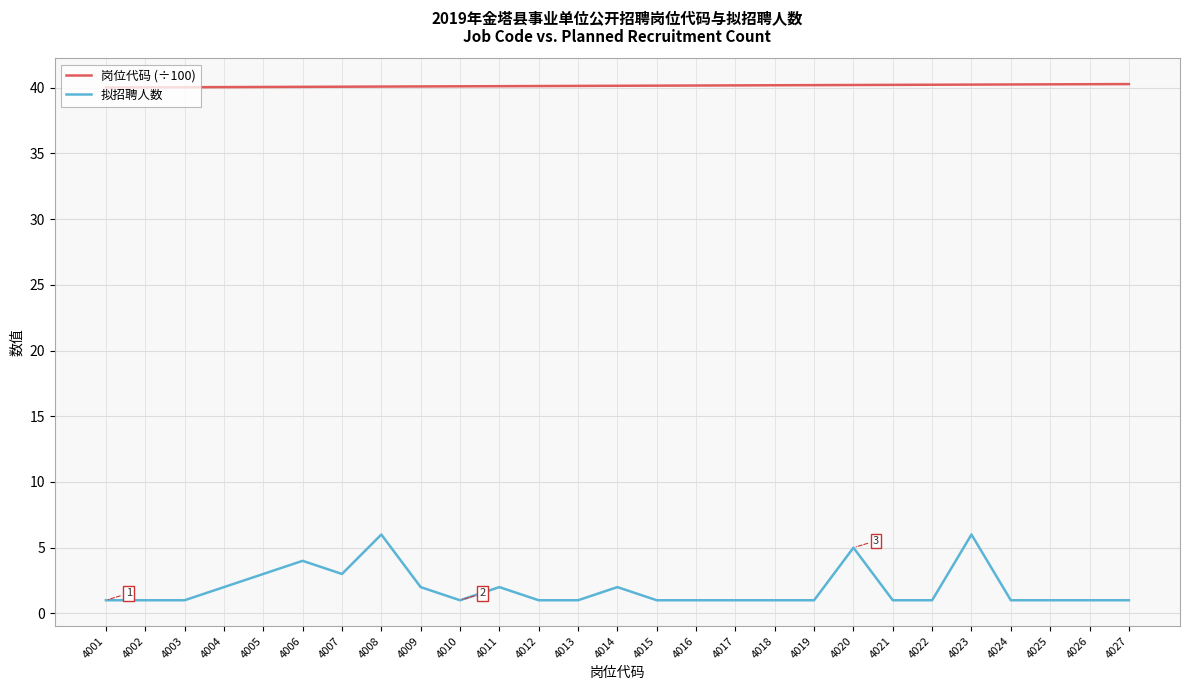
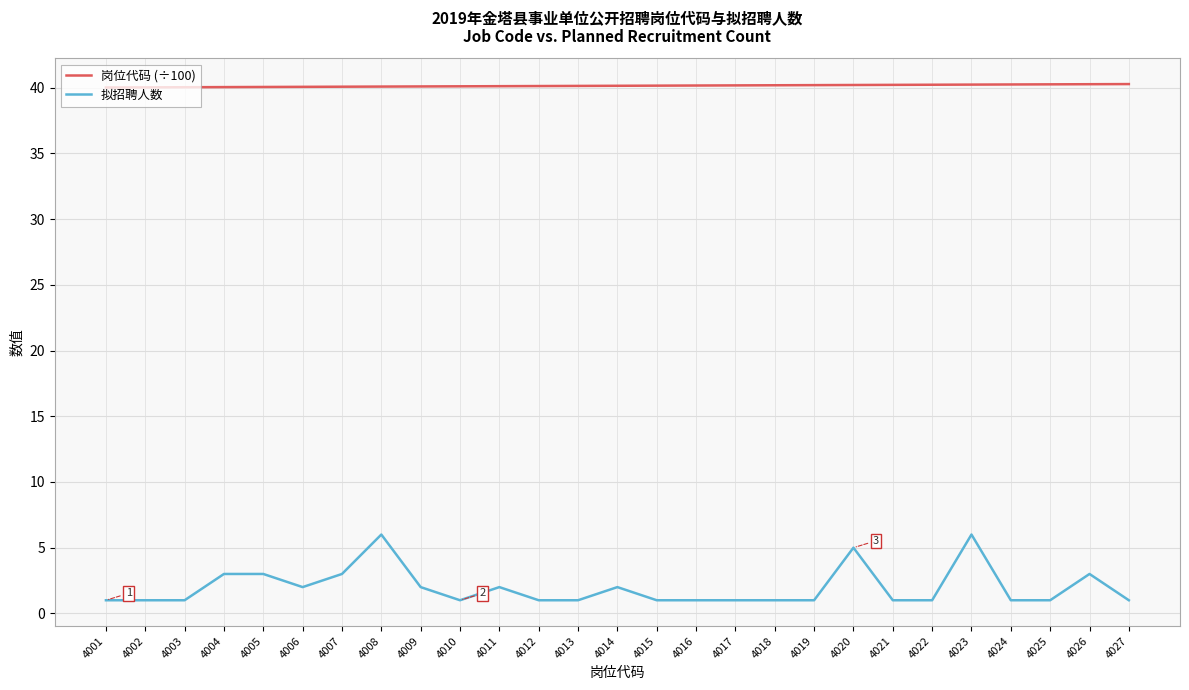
拟招聘人数, 4004: 2 -> 3
拟招聘人数, 4006: 4 -> 2
拟招聘人数, 4026: 1 -> 3
